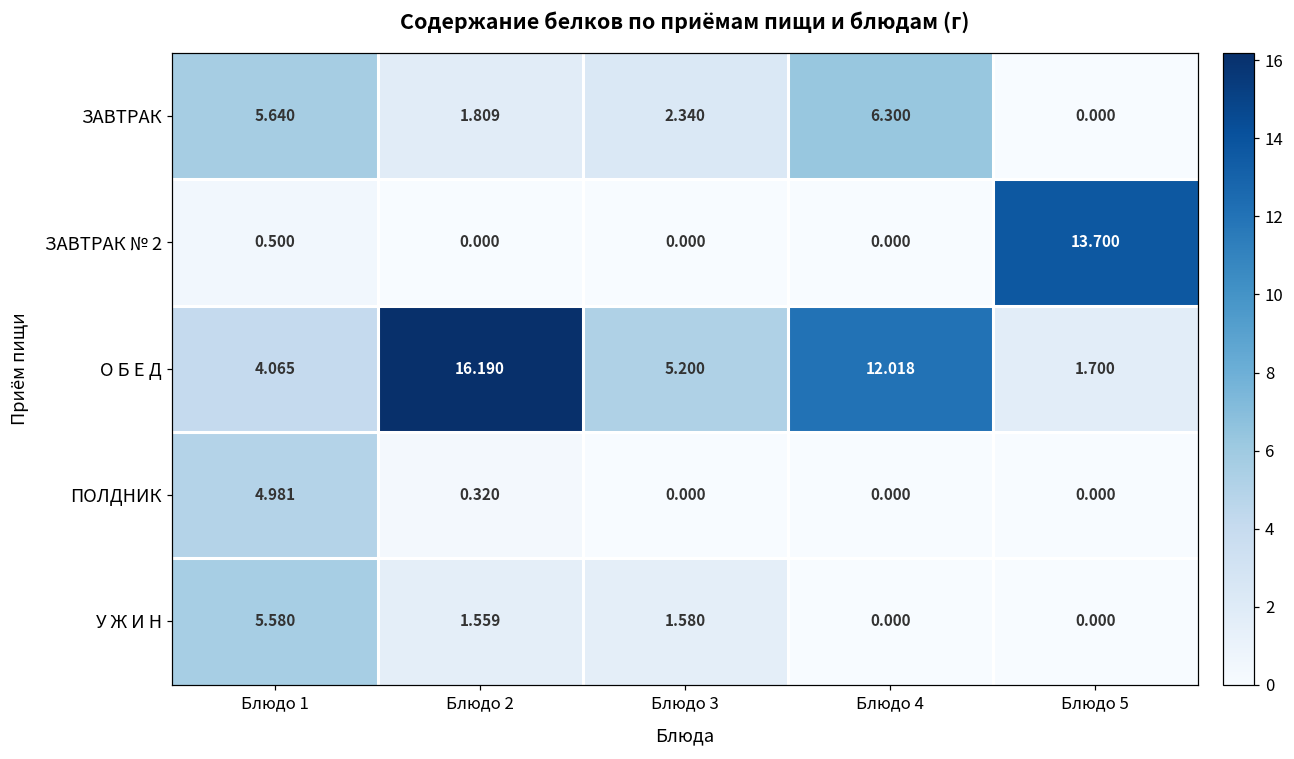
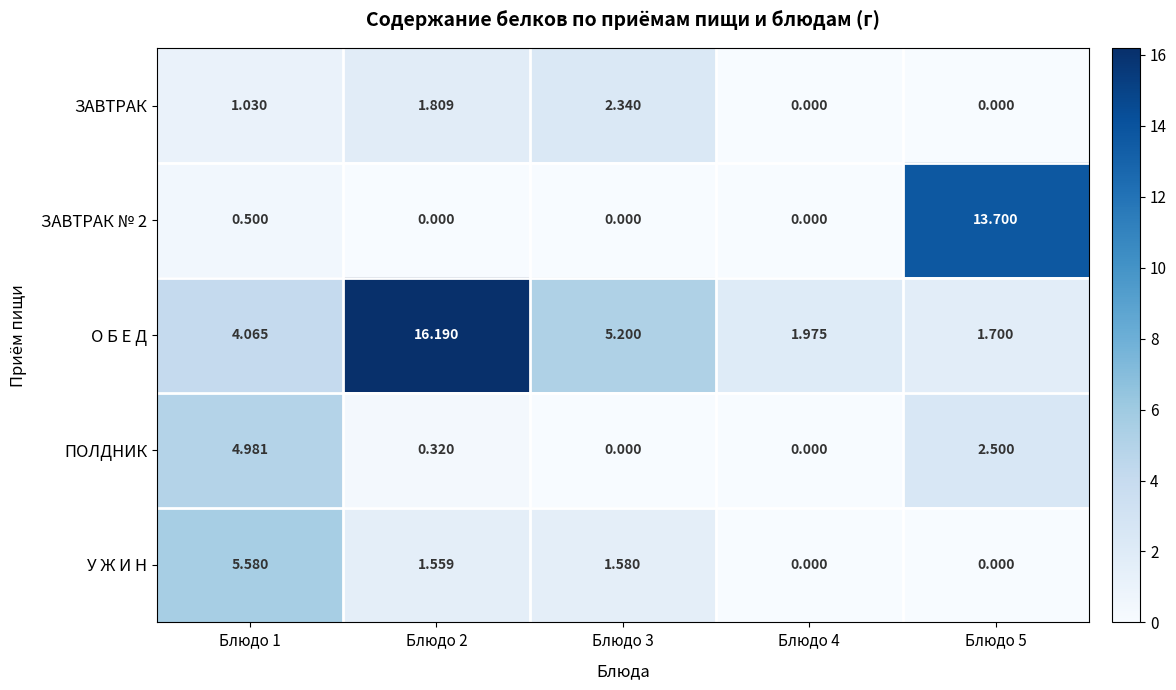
ЗАВТРАК, Блюдо 1: 5.640 -> 1.030
ЗАВТРАК, Блюдо 4: 6.300 -> 0.000
О Б Е Д, Блюдо 4: 12.018 -> 1.975
ПОЛДНИК, Блюдо 5: 0.000 -> 2.500
